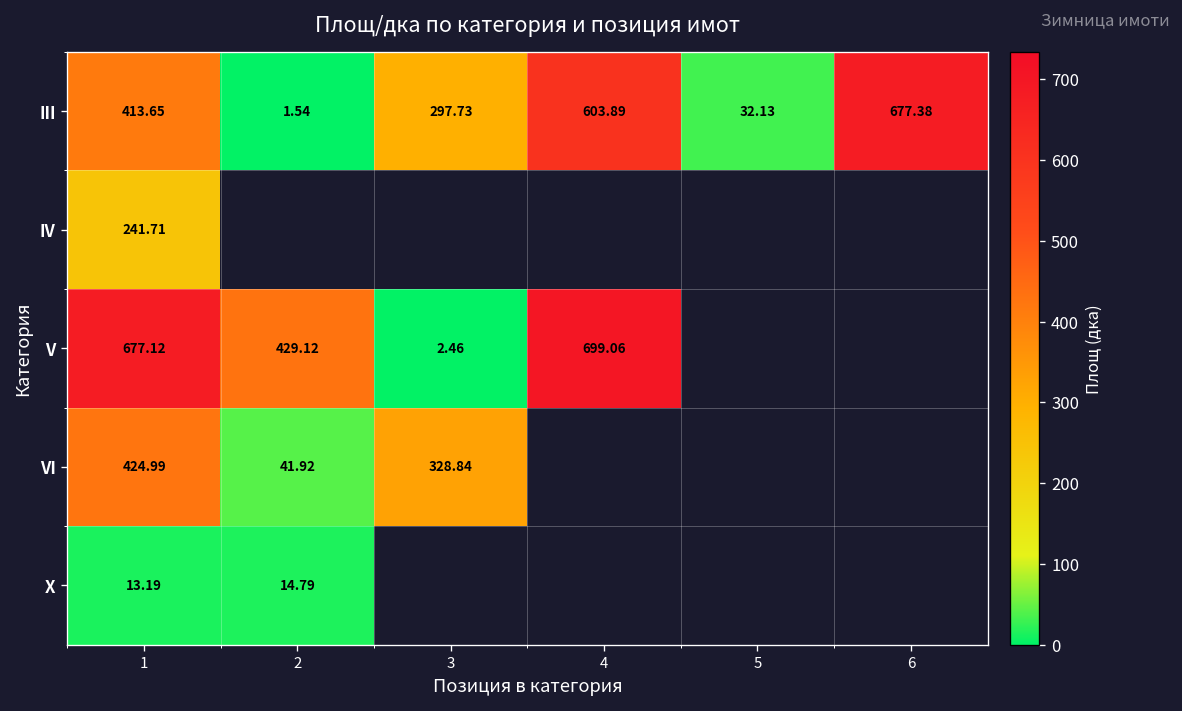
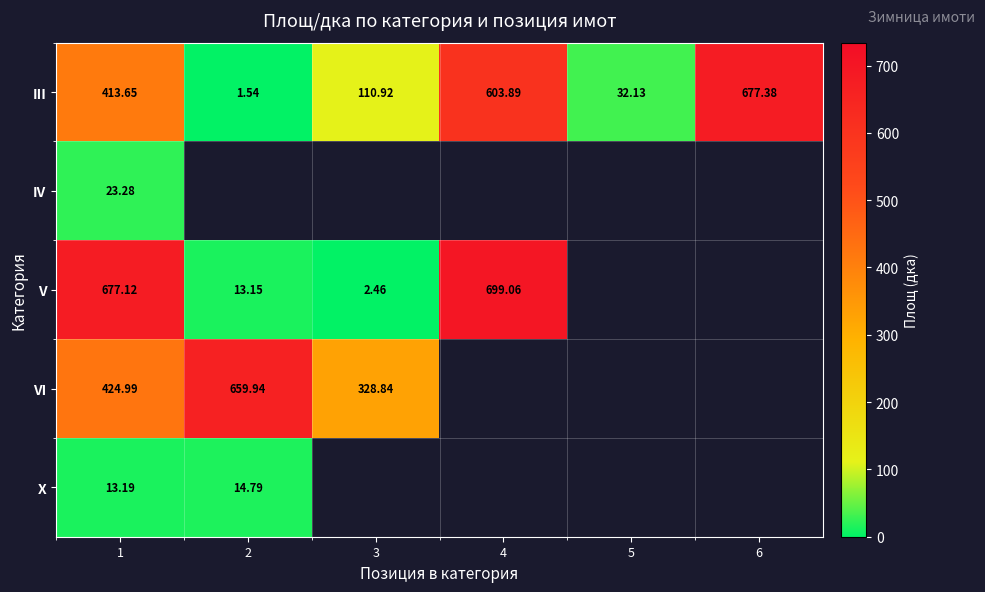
III, 3: 297.73 -> 110.92
IV, 1: 241.71 -> 23.28
V, 2: 429.12 -> 13.15
VI, 2: 41.92 -> 659.94
